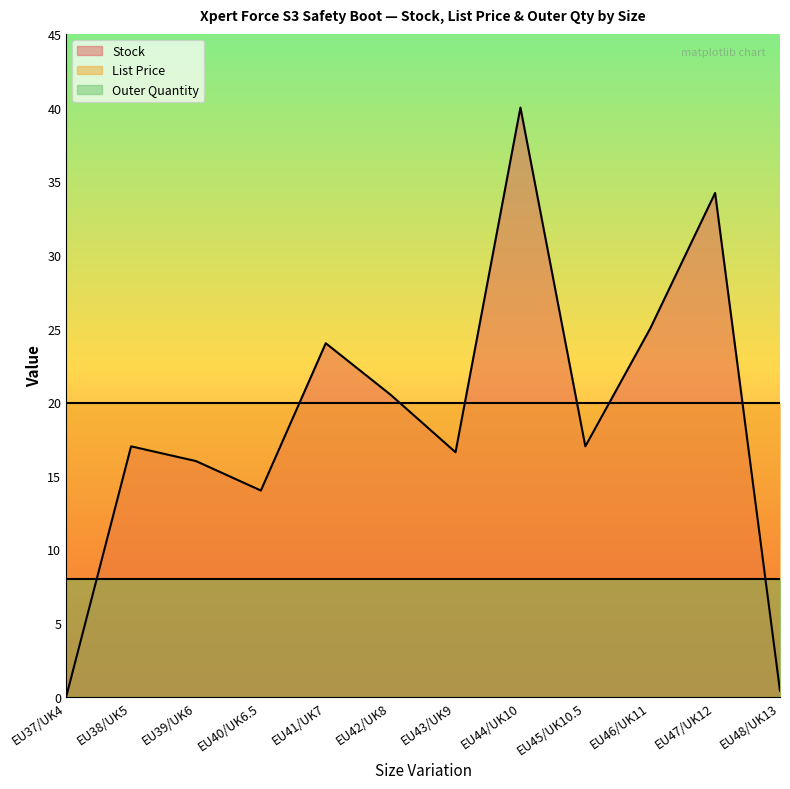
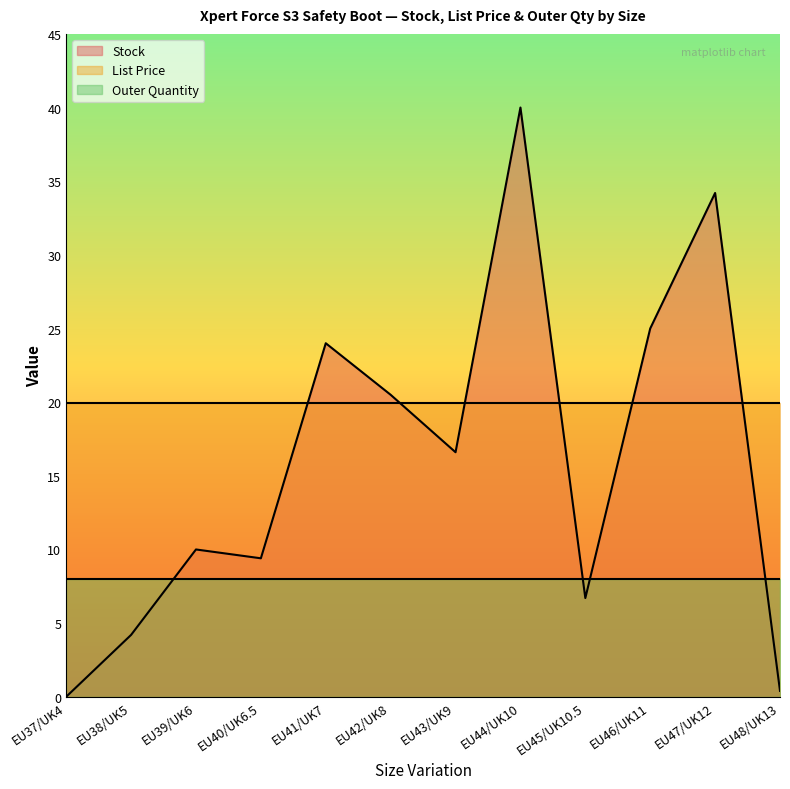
Stock, EU38/UK5: 17.0 -> 4.2
Stock, EU39/UK6: 16 -> 10
Stock, EU40/UK6.5: 14.0 -> 9.4
Stock, EU45/UK10.5: 17.0 -> 6.7
